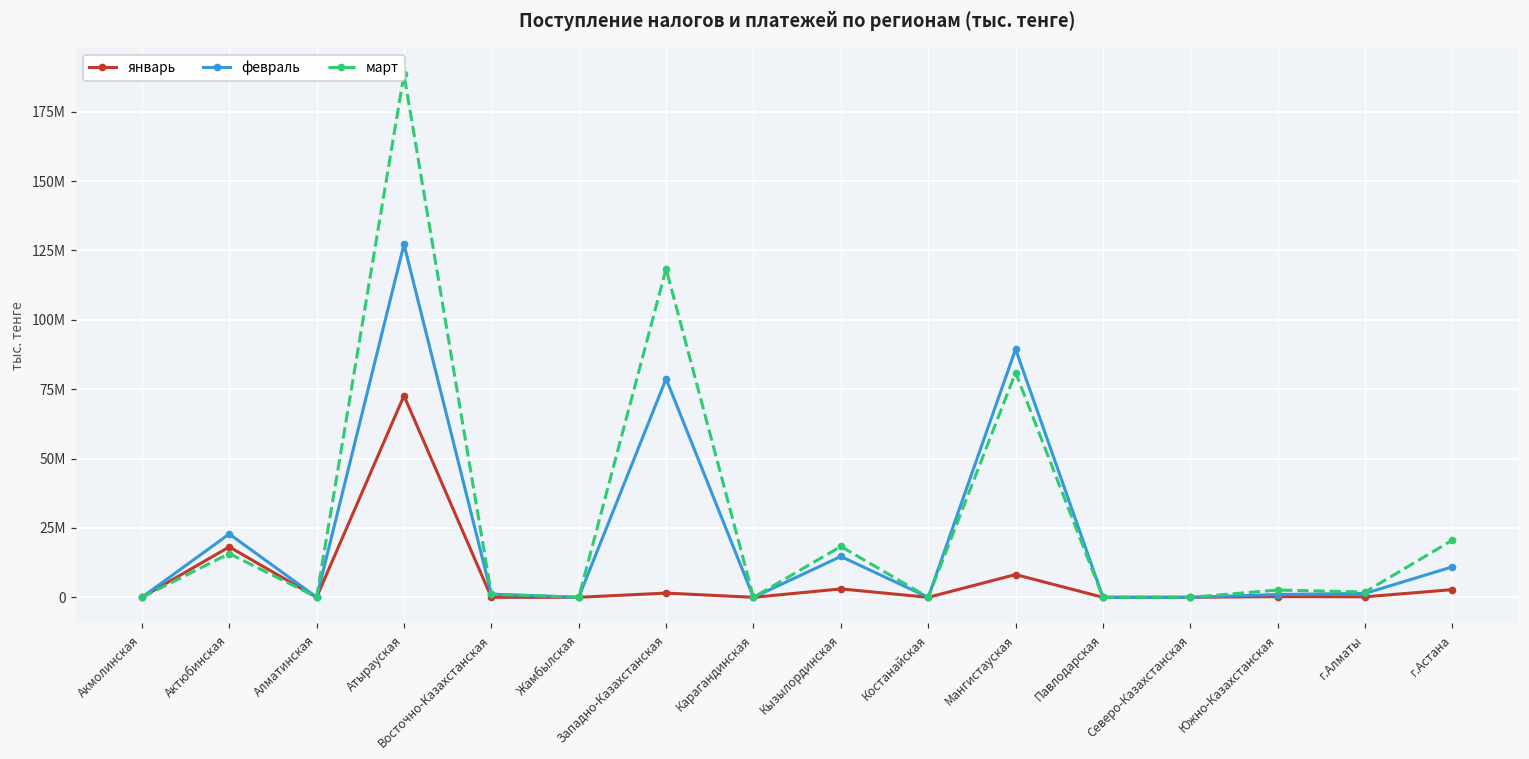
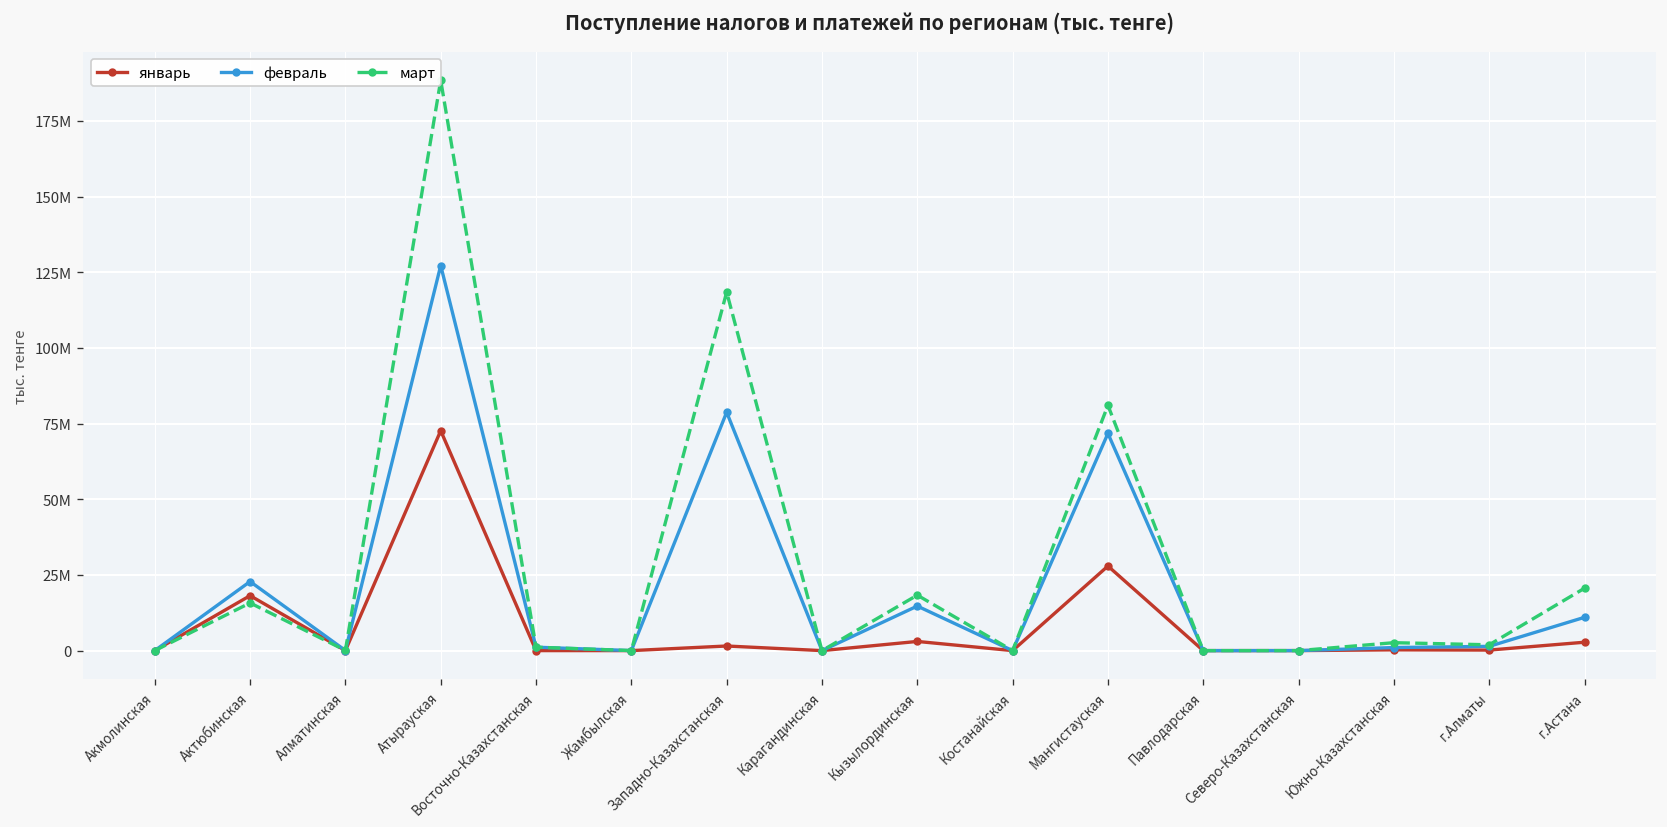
январь, Мангистауская: 8000000 -> 28000000
февраль, Мангистауская: 89000000 -> 72000000
